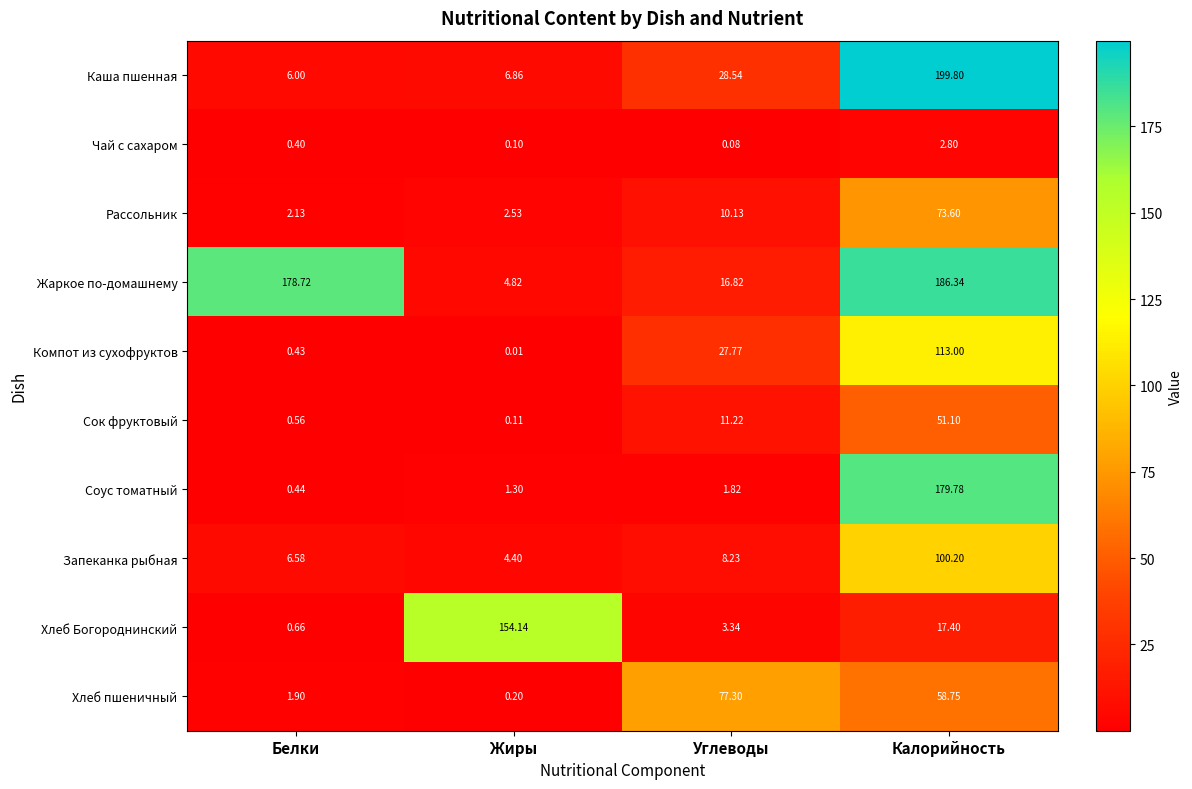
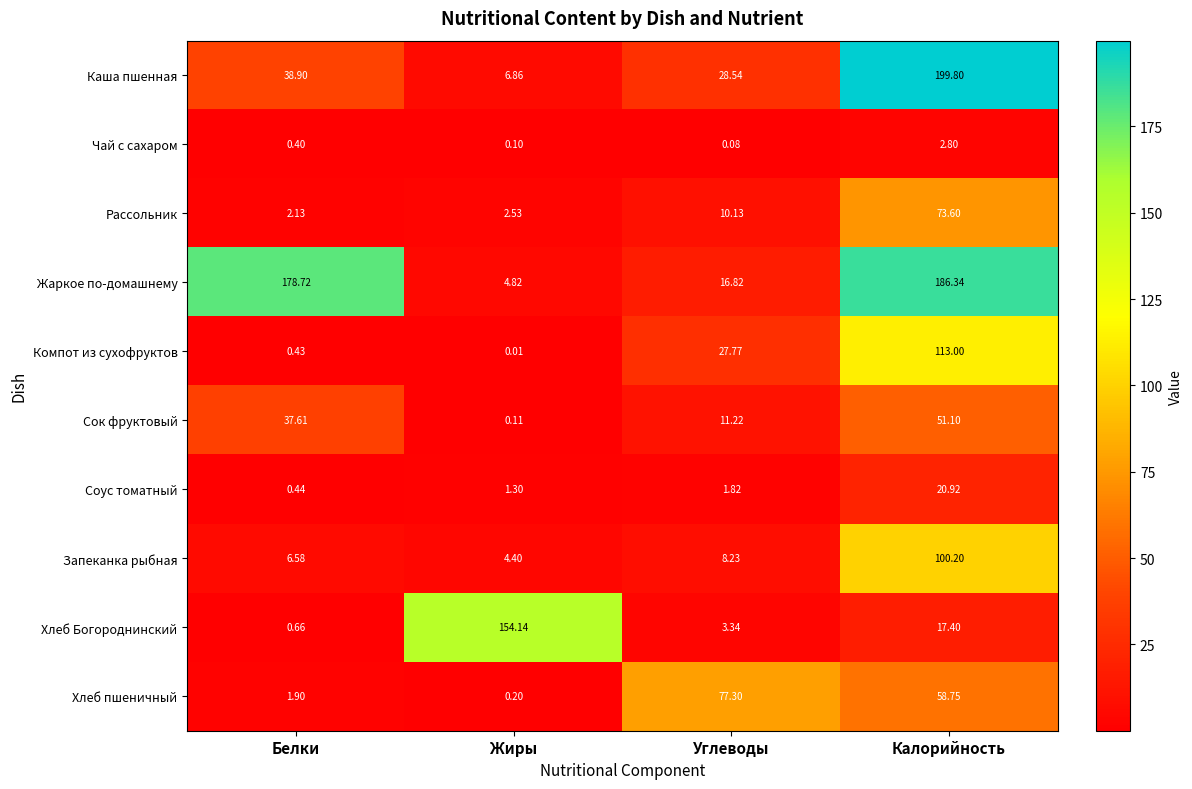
Каша пшенная, Белки: 6.00 -> 38.90
Сок фруктовый, Белки: 0.56 -> 37.61
Соус томатный, Калорийность: 179.78 -> 20.92
